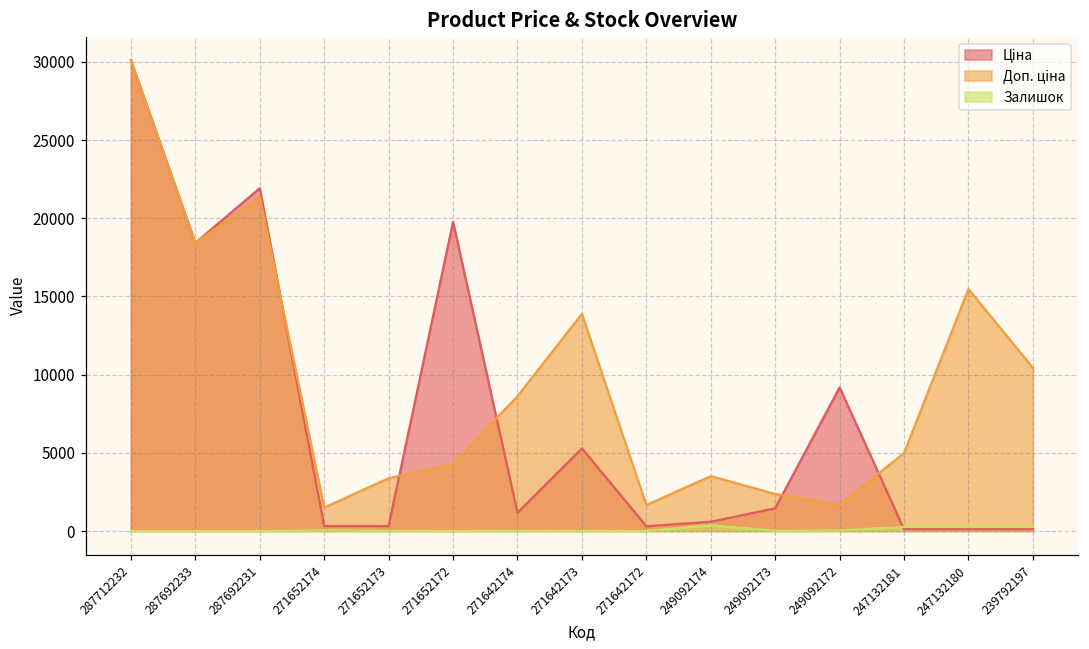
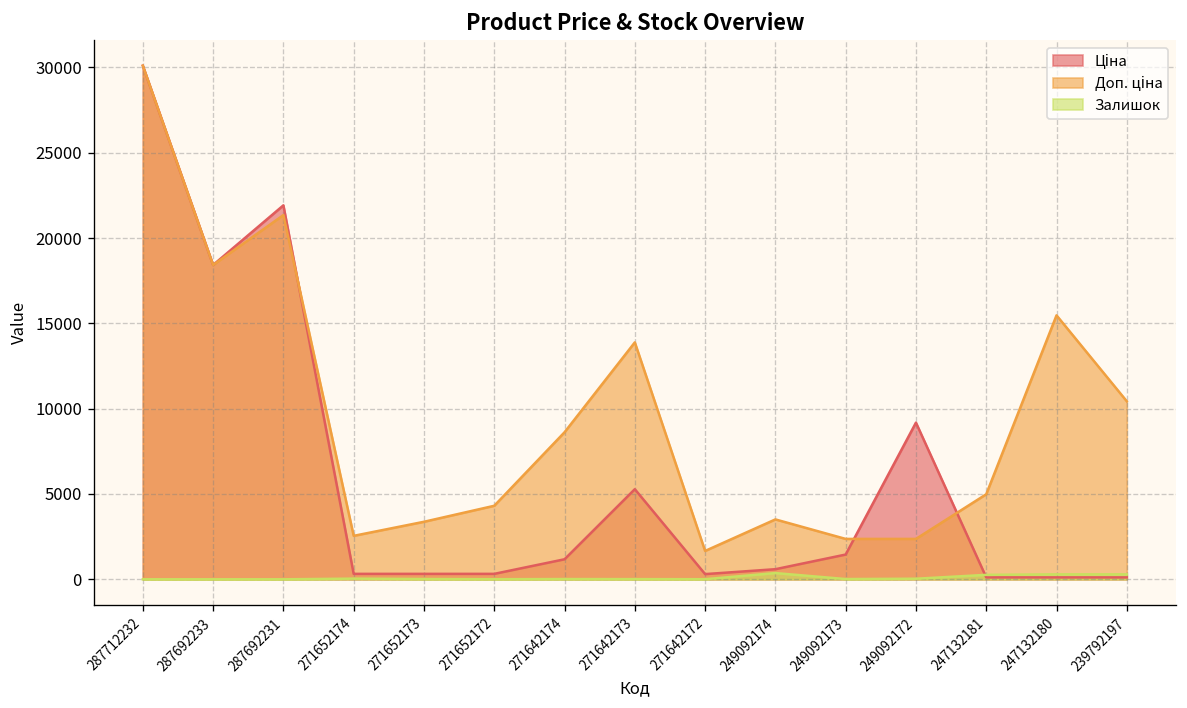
Доп. ціна, 271652174: 1500 -> 2500
Ціна, 271652172: 19800 -> 300
Доп. ціна, 249092172: 1700 -> 2400
